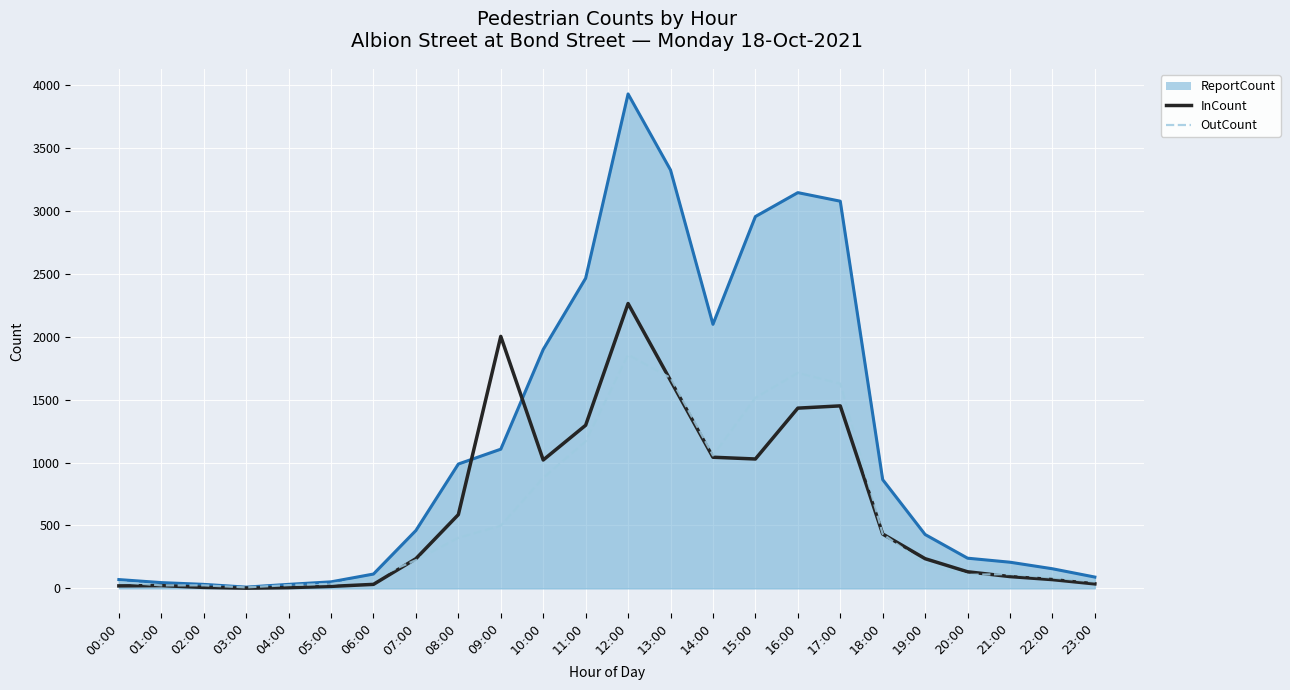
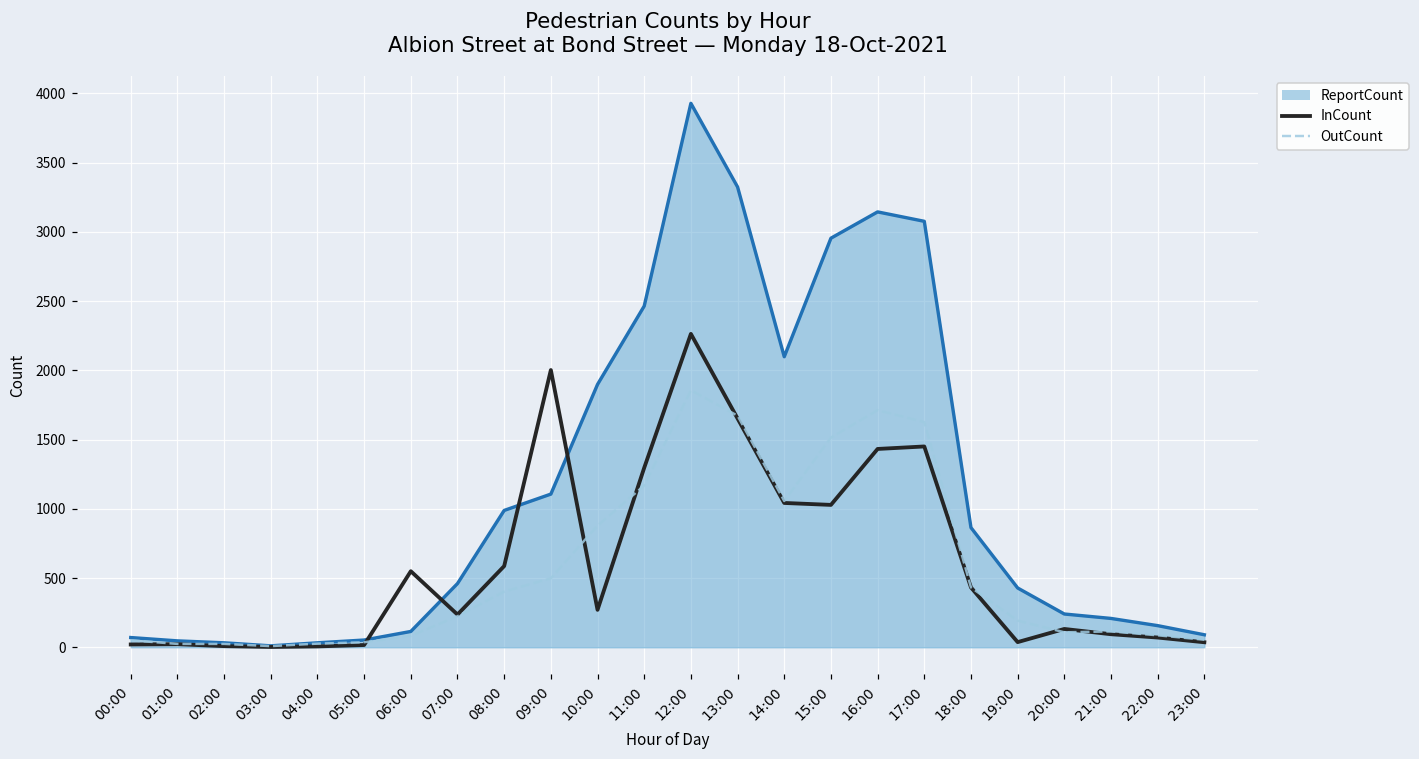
InCount, 06:00: 30 -> 550
InCount, 10:00: 1020 -> 270
InCount, 19:00: 240 -> 40
